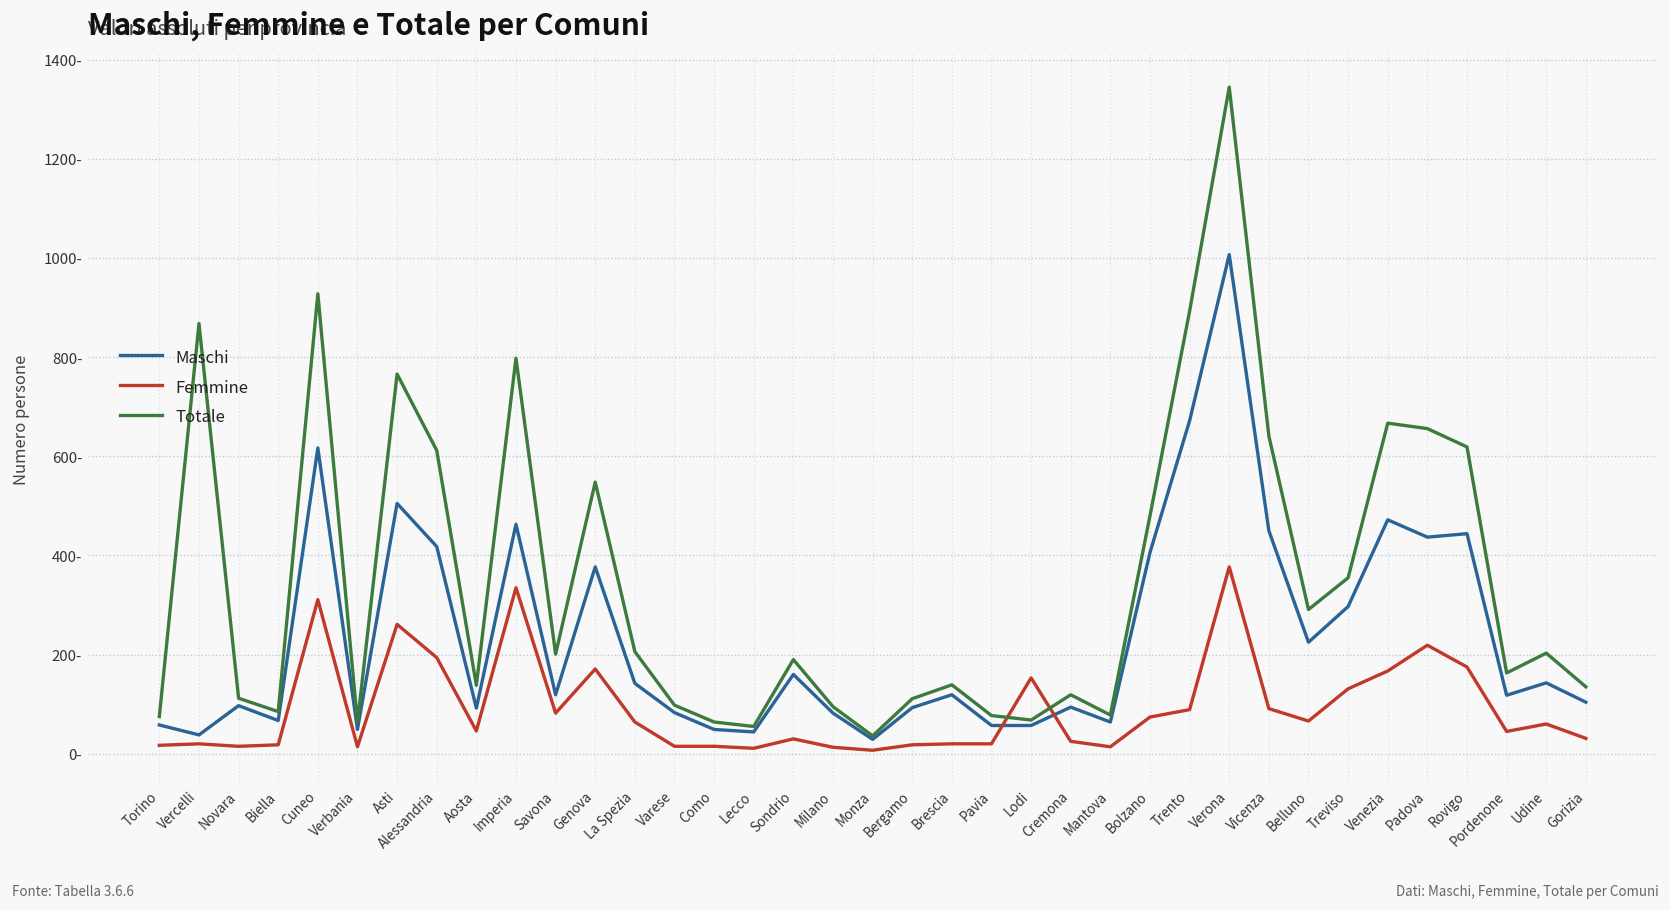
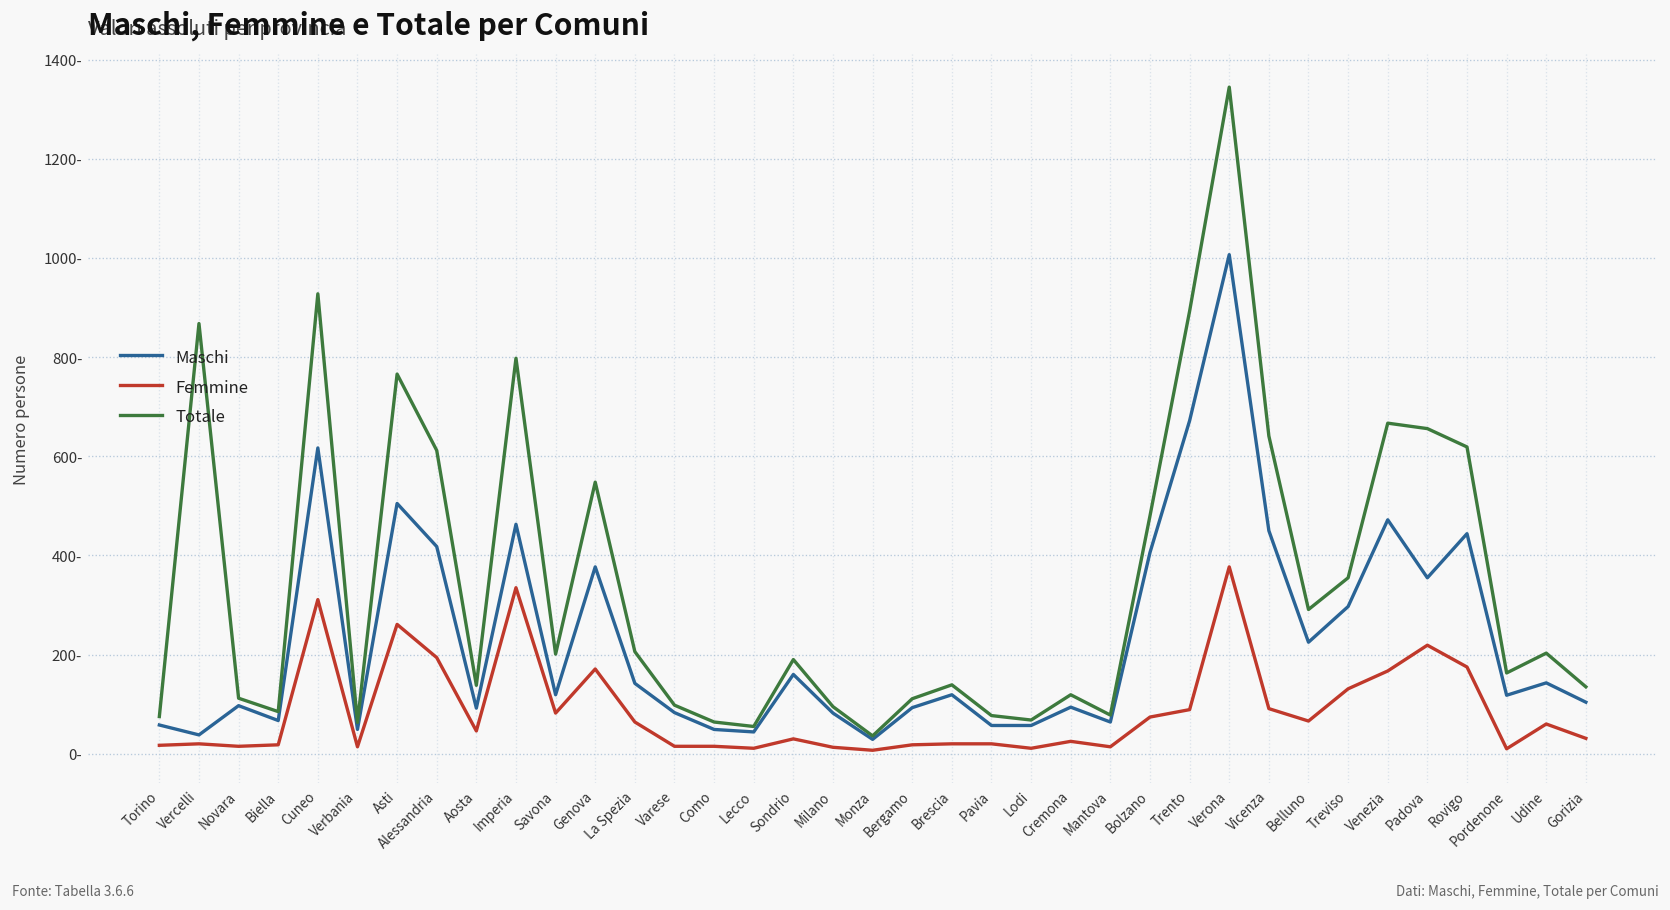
Femmine, Lodi: 150- -> 10-
Maschi, Padova: 440- -> 360-
Femmine, Pordenone: 50- -> 10-
